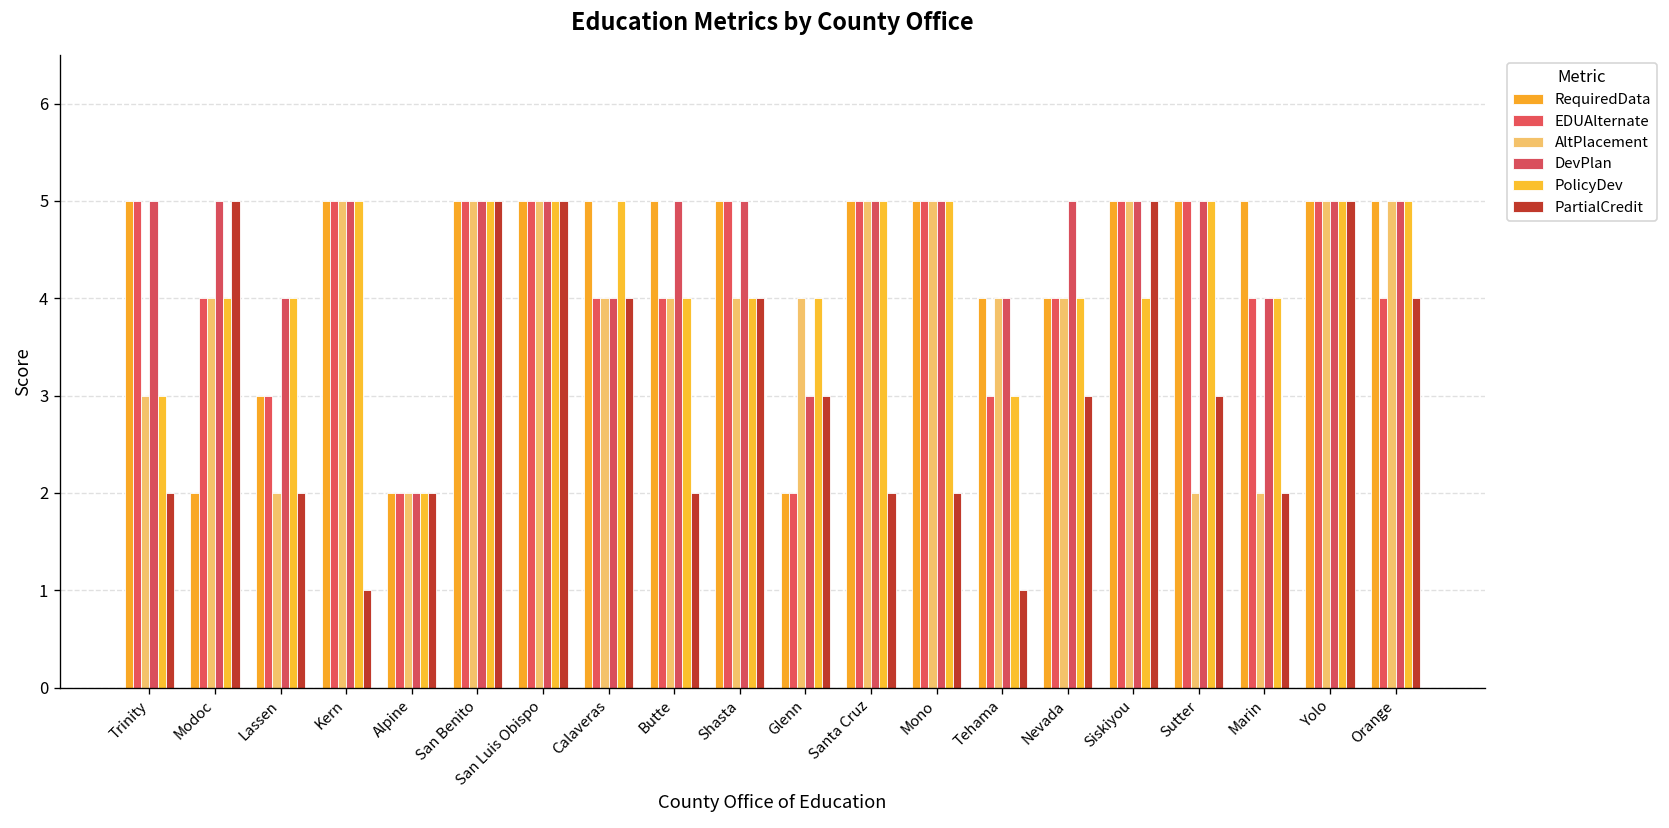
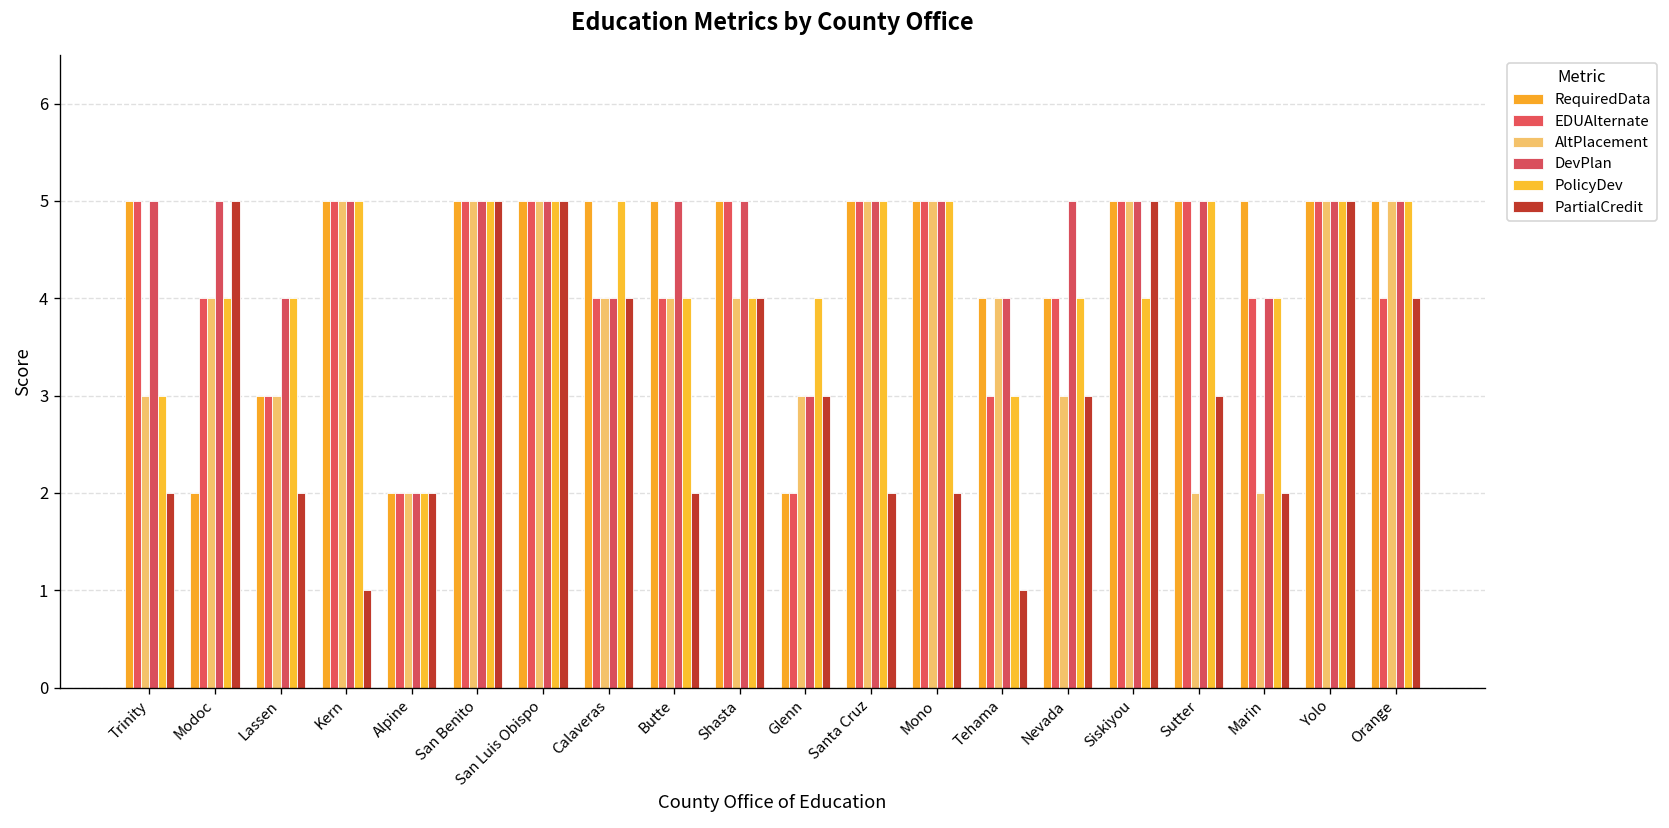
AltPlacement, Lassen: 2 -> 3
AltPlacement, Glenn: 4 -> 3
AltPlacement, Nevada: 4 -> 3
